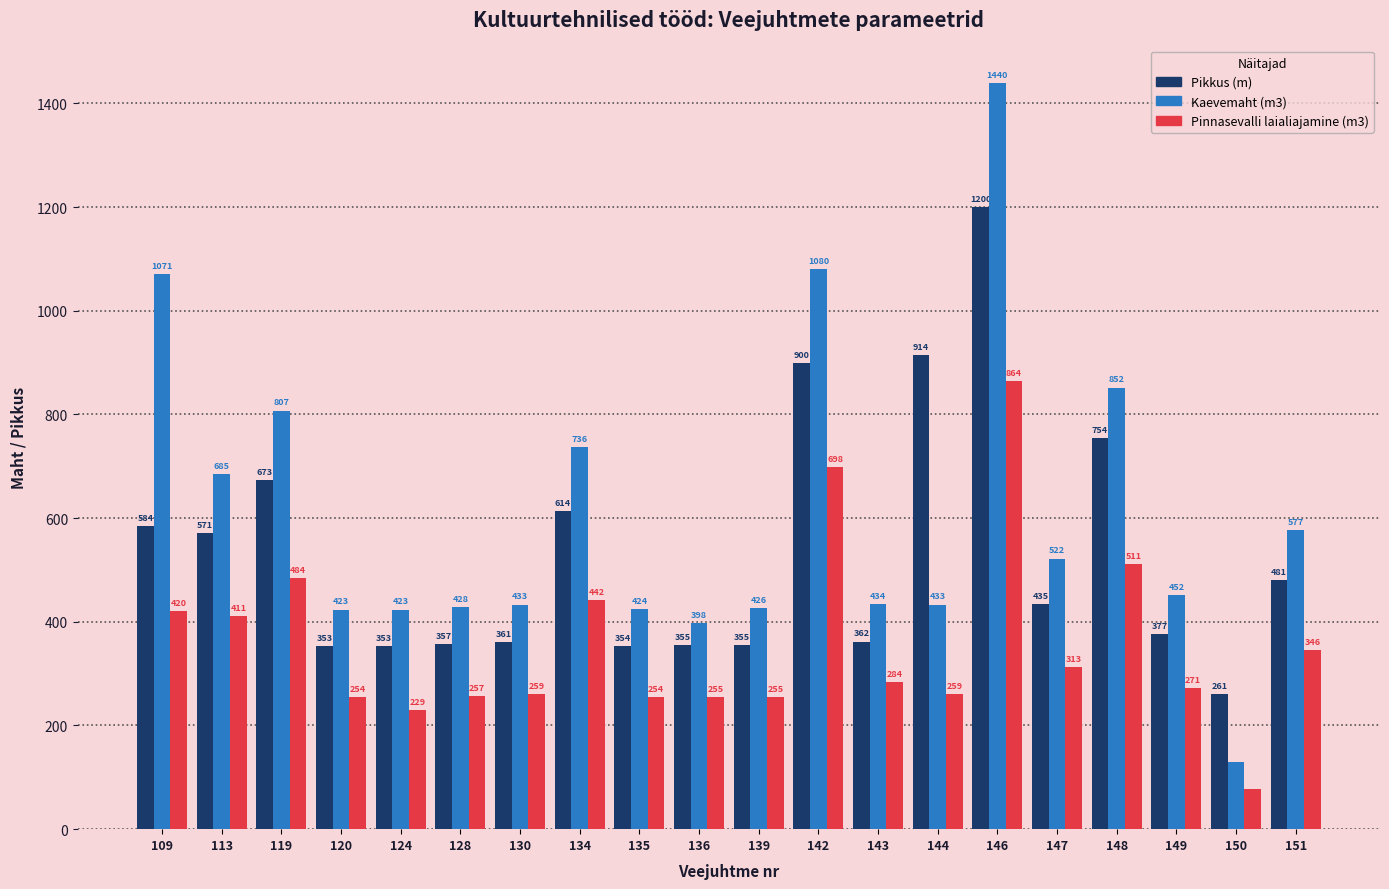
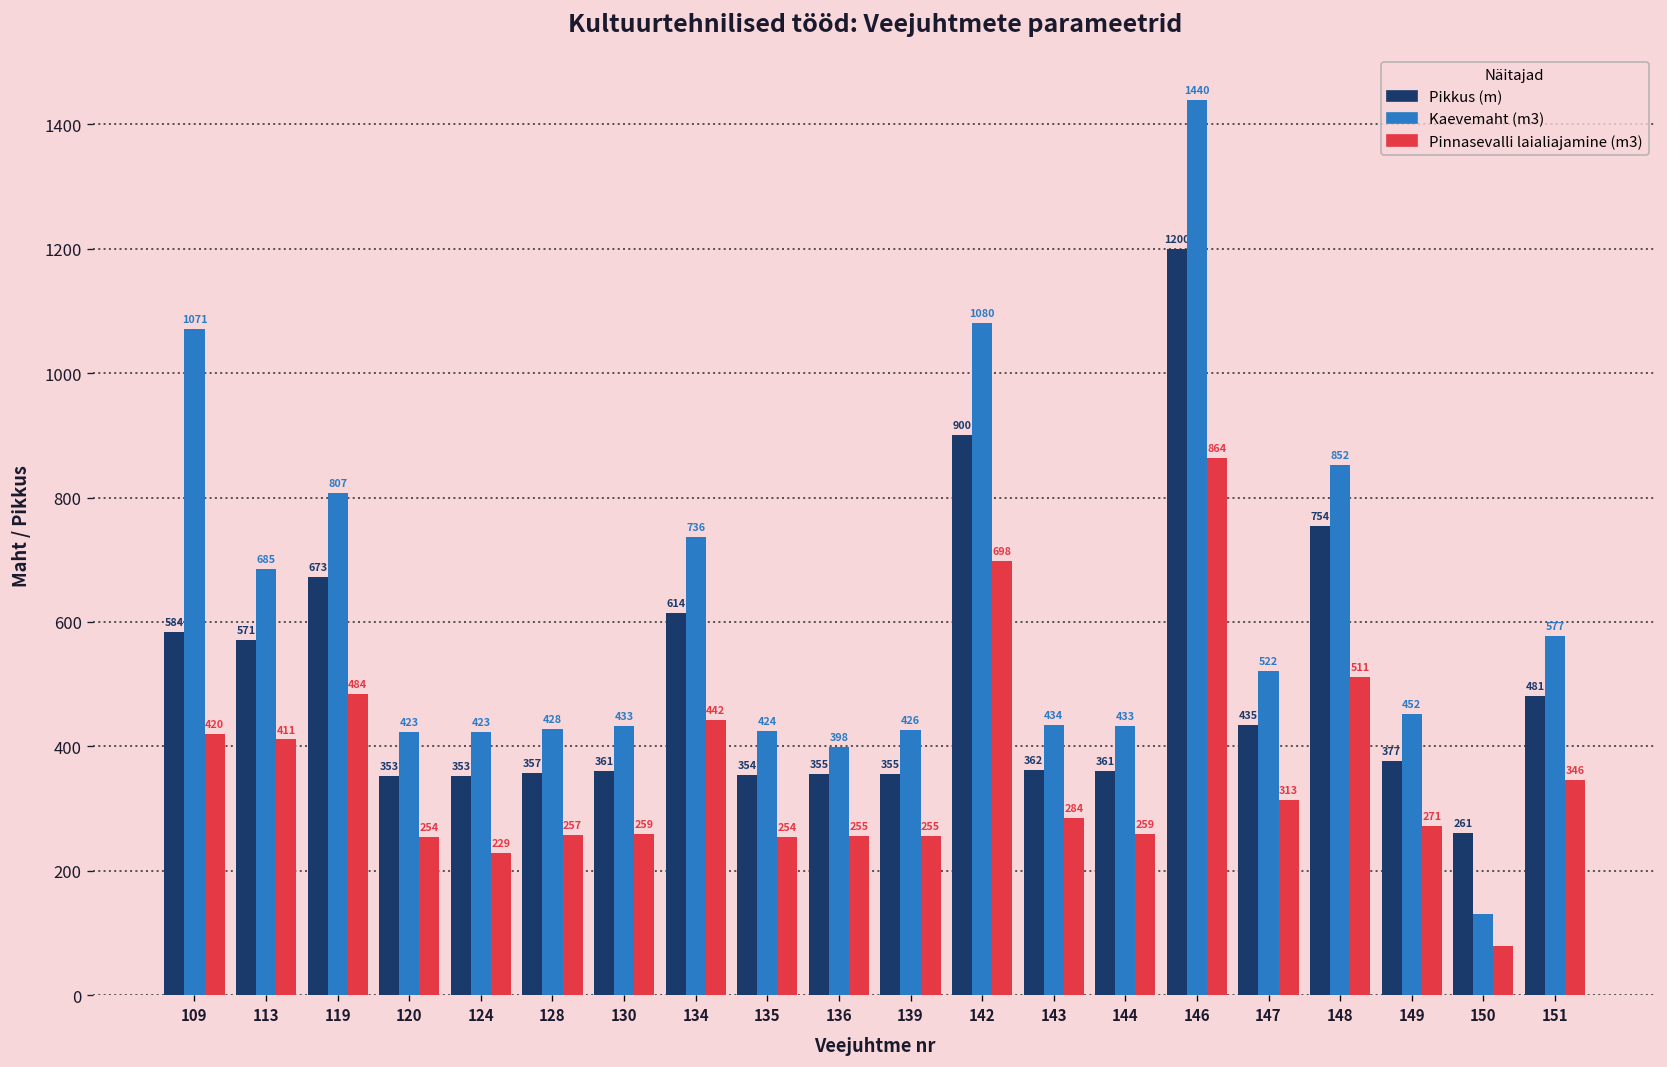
Pikkus (m), 144: 914 -> 361
